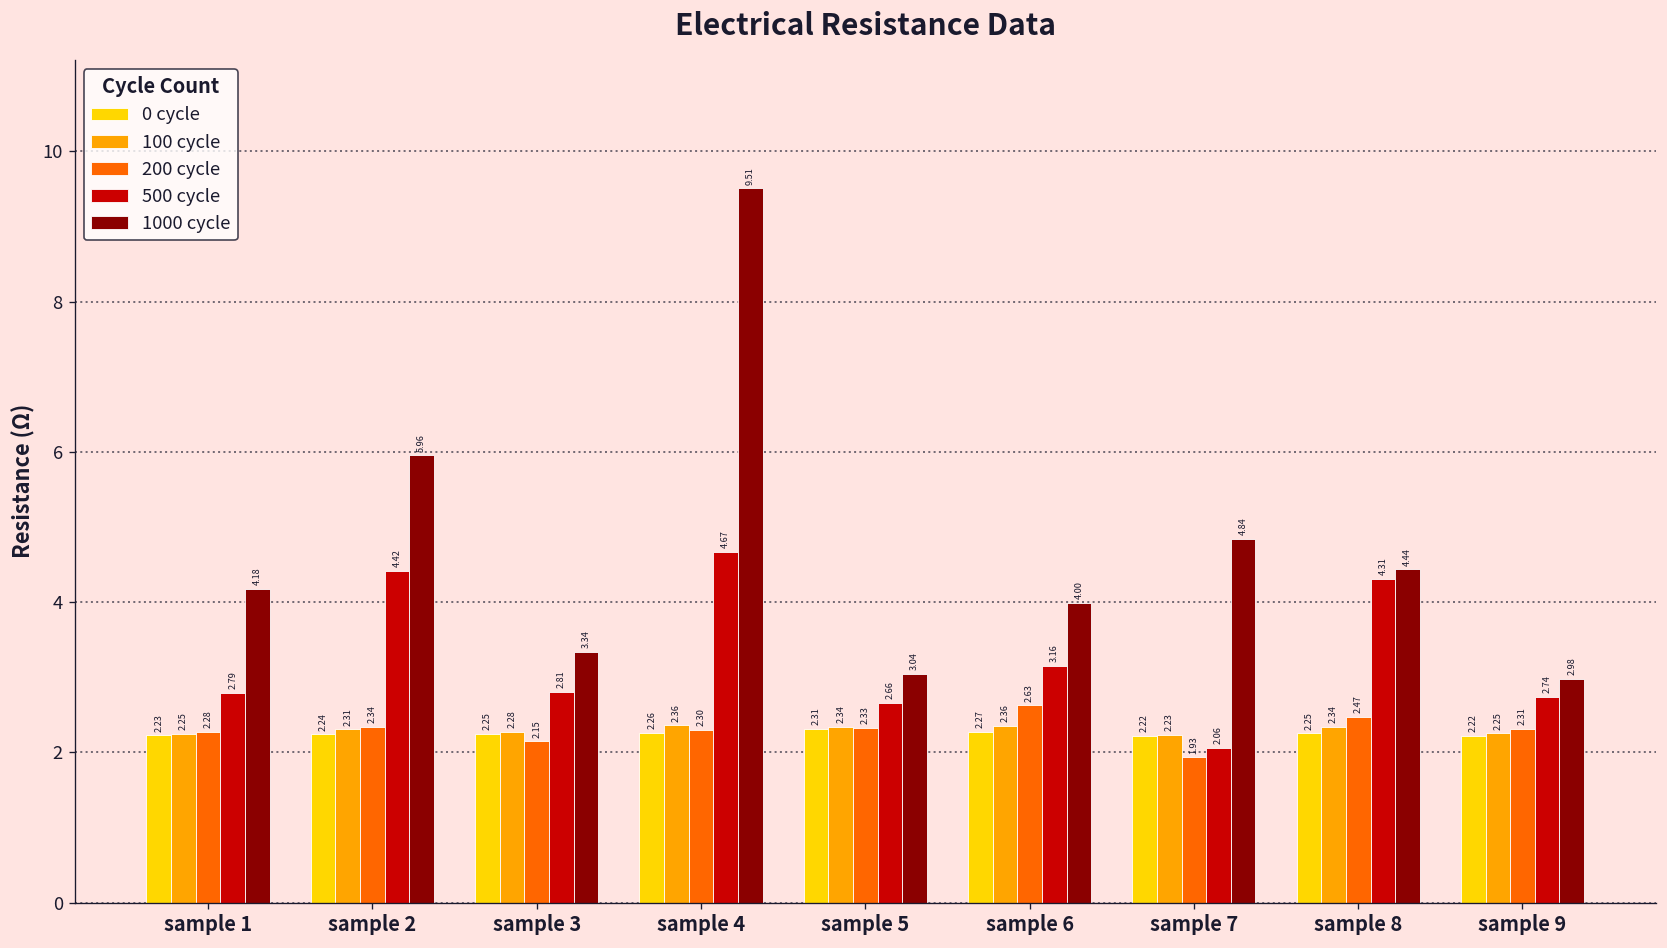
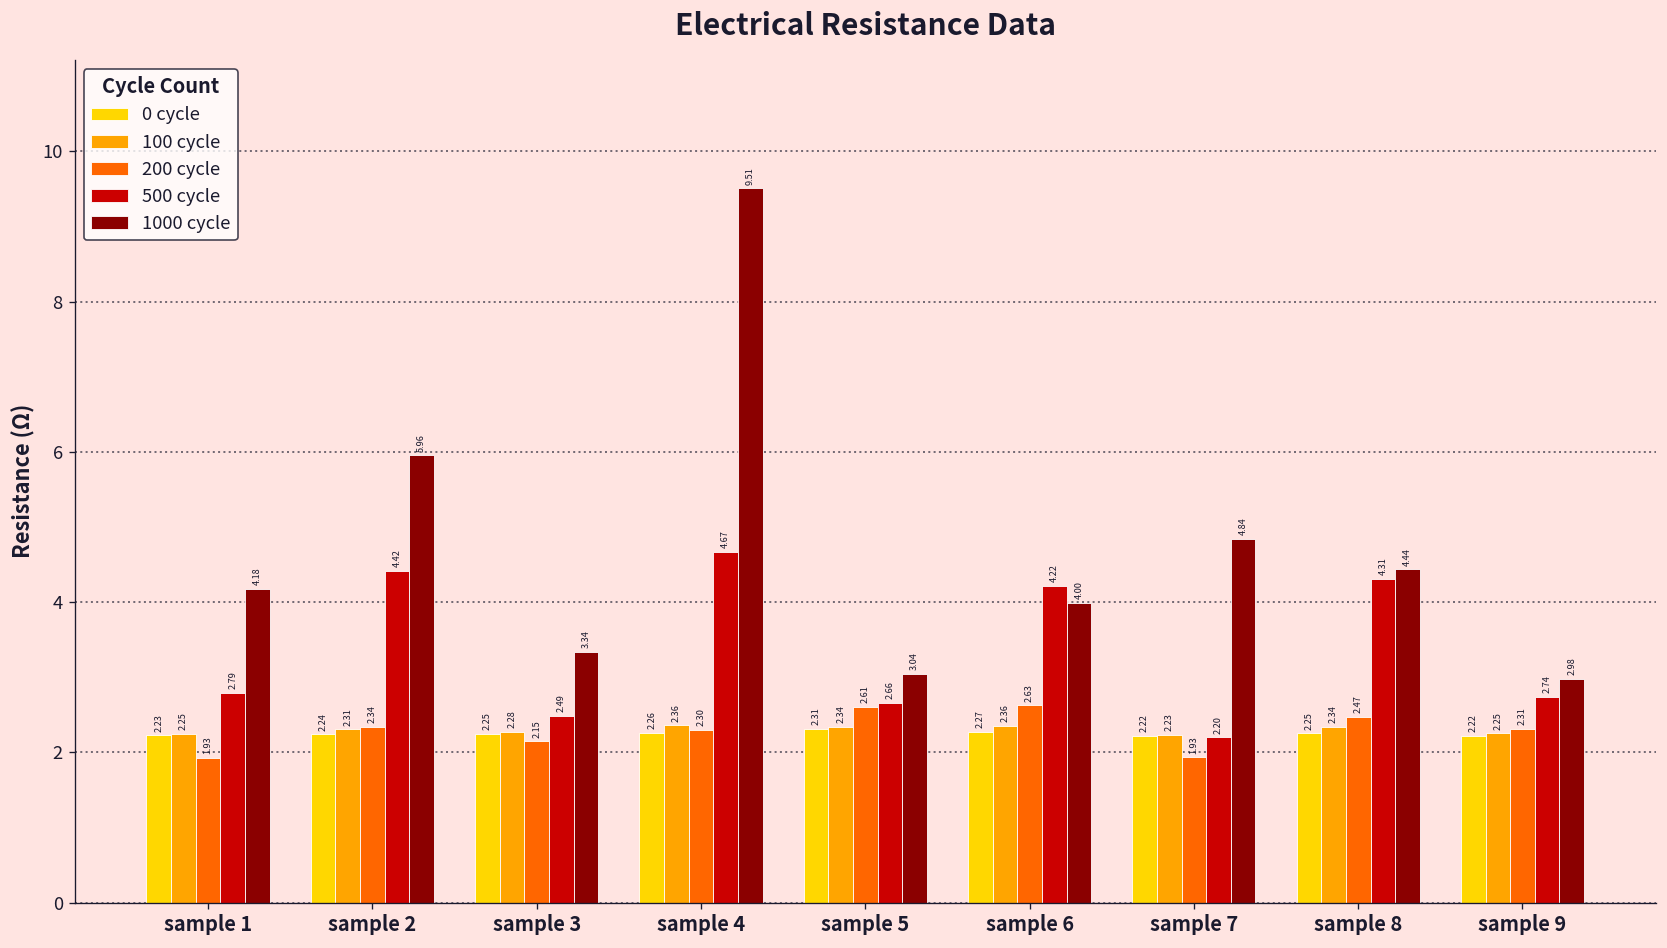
200 cycle, sample 1: 2.28 -> 1.93
500 cycle, sample 3: 2.81 -> 2.49
200 cycle, sample 5: 2.33 -> 2.61
500 cycle, sample 6: 3.16 -> 4.22
500 cycle, sample 7: 2.06 -> 2.20
